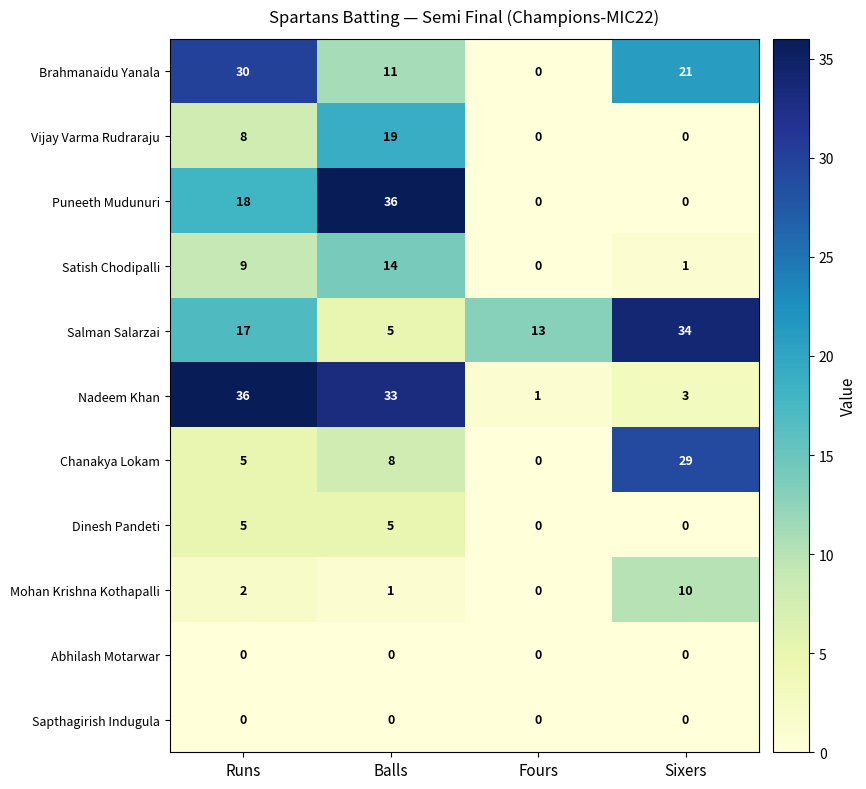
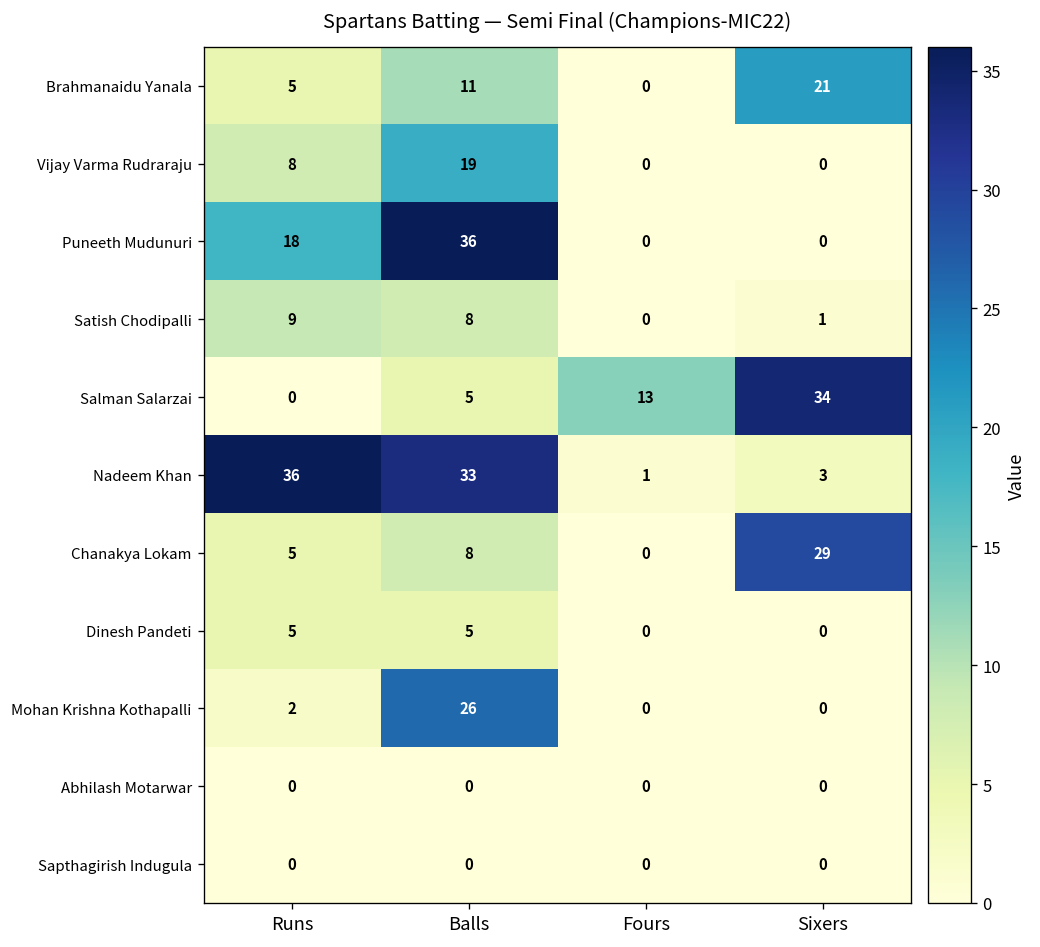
Brahmanaidu Yanala, Runs: 30 -> 5
Satish Chodipalli, Balls: 14 -> 8
Salman Salarzai, Runs: 17 -> 0
Mohan Krishna Kothapalli, Balls: 1 -> 26
Mohan Krishna Kothapalli, Sixers: 10 -> 0
